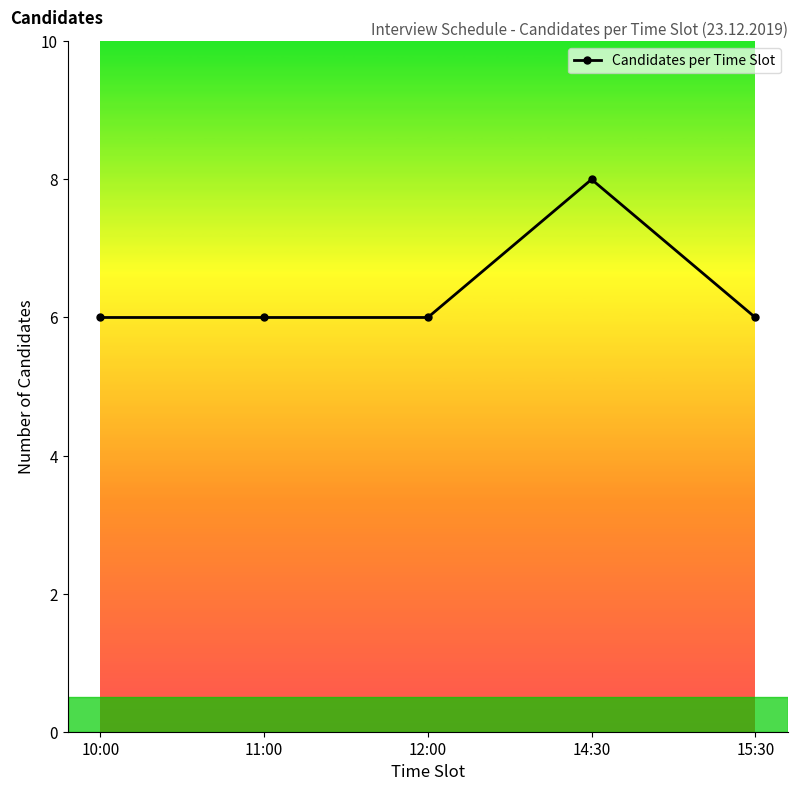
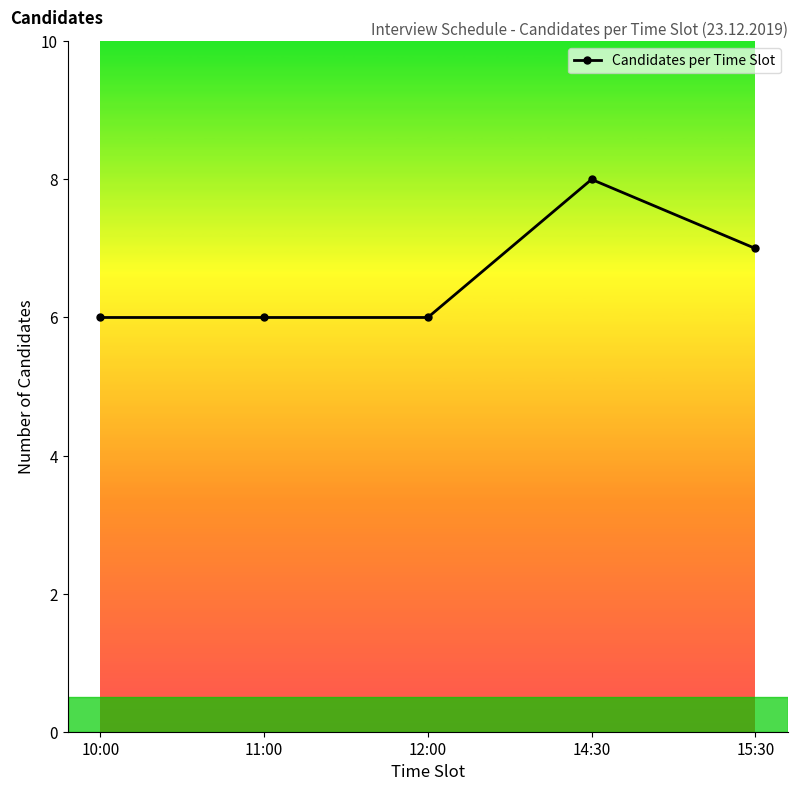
15:30: 6 -> 7
